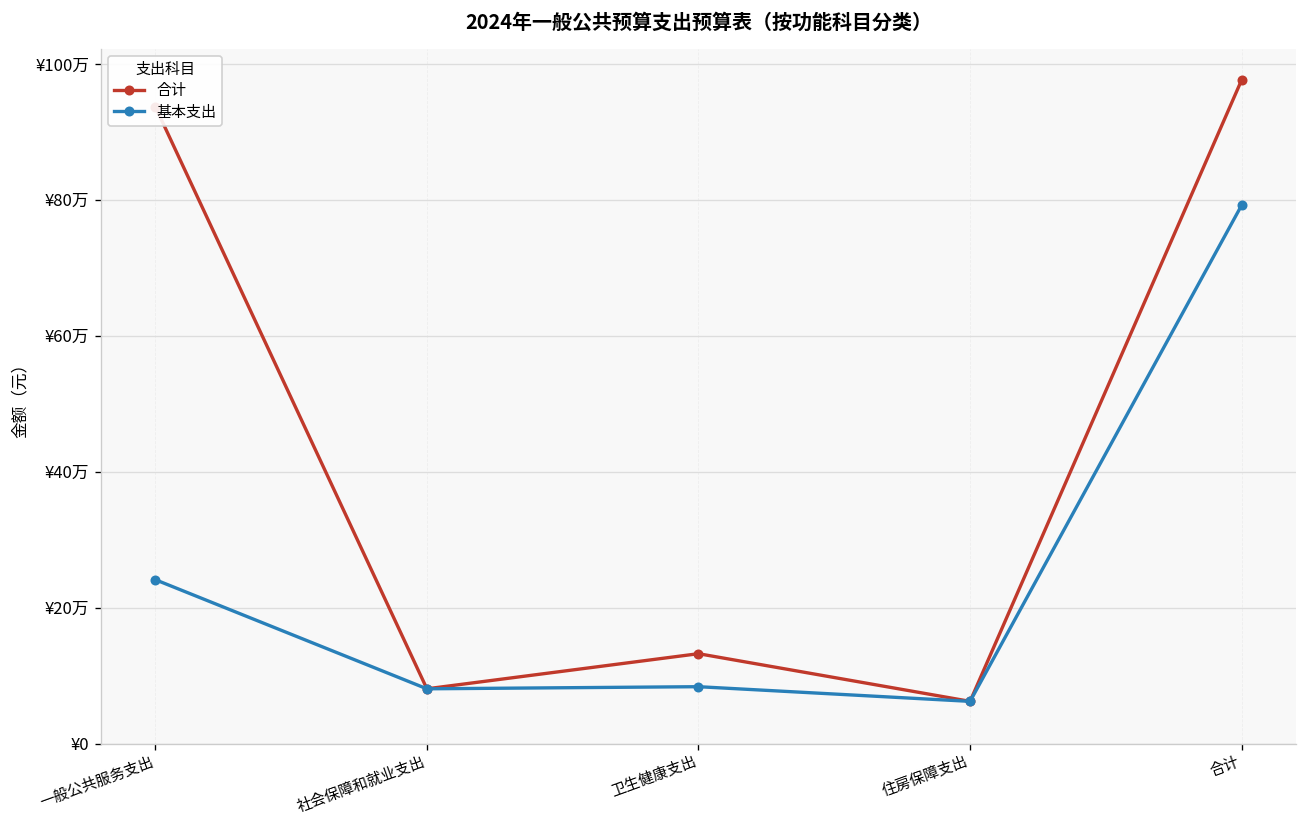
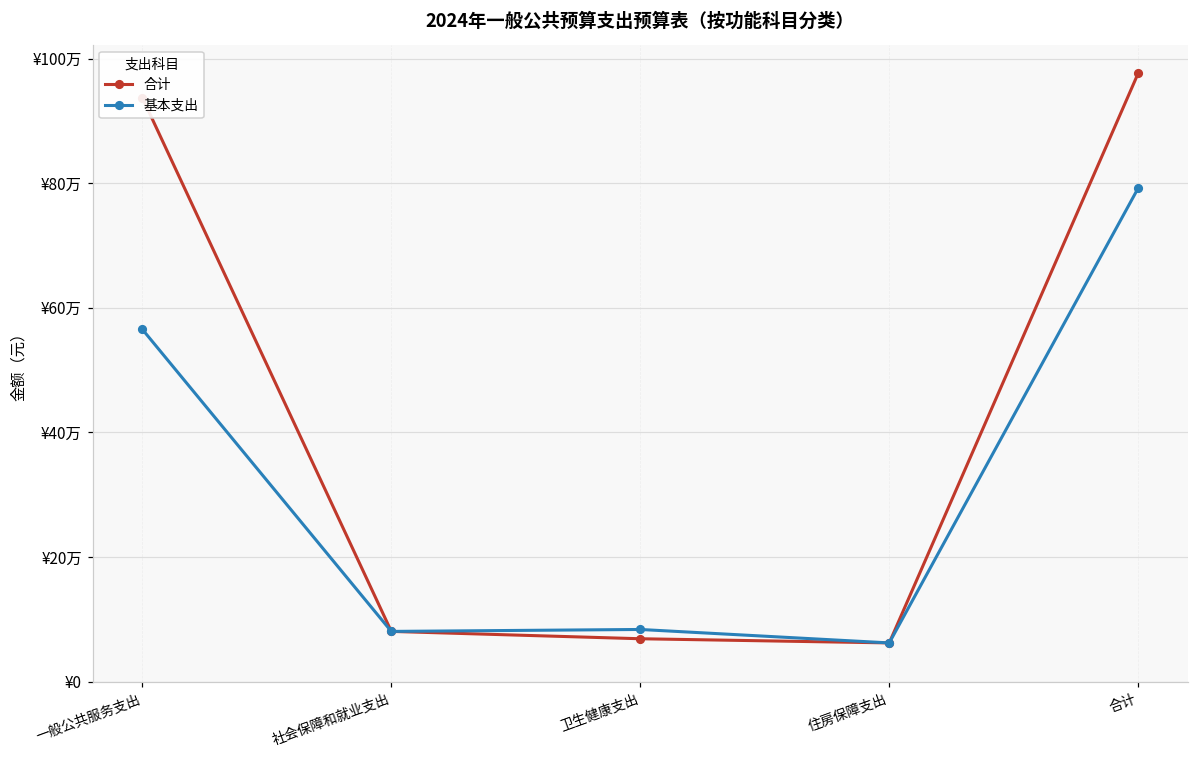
基本支出, 一般公共服务支出: ¥24万 -> ¥57万
合计, 卫生健康支出: ¥13万 -> ¥7万
